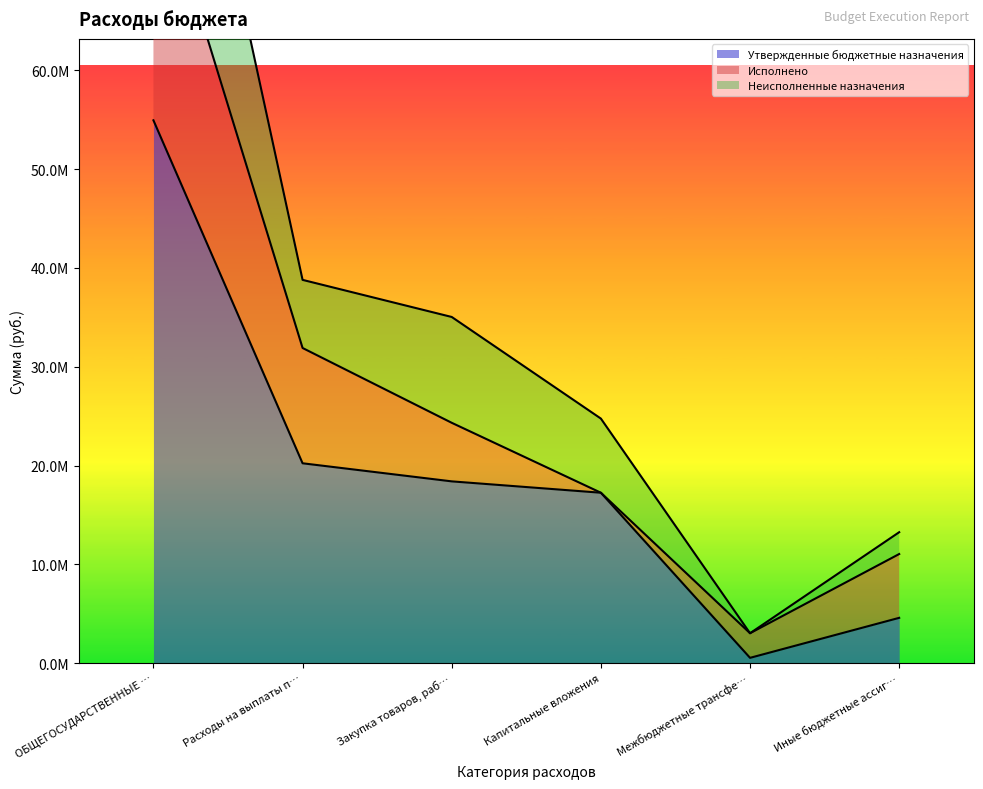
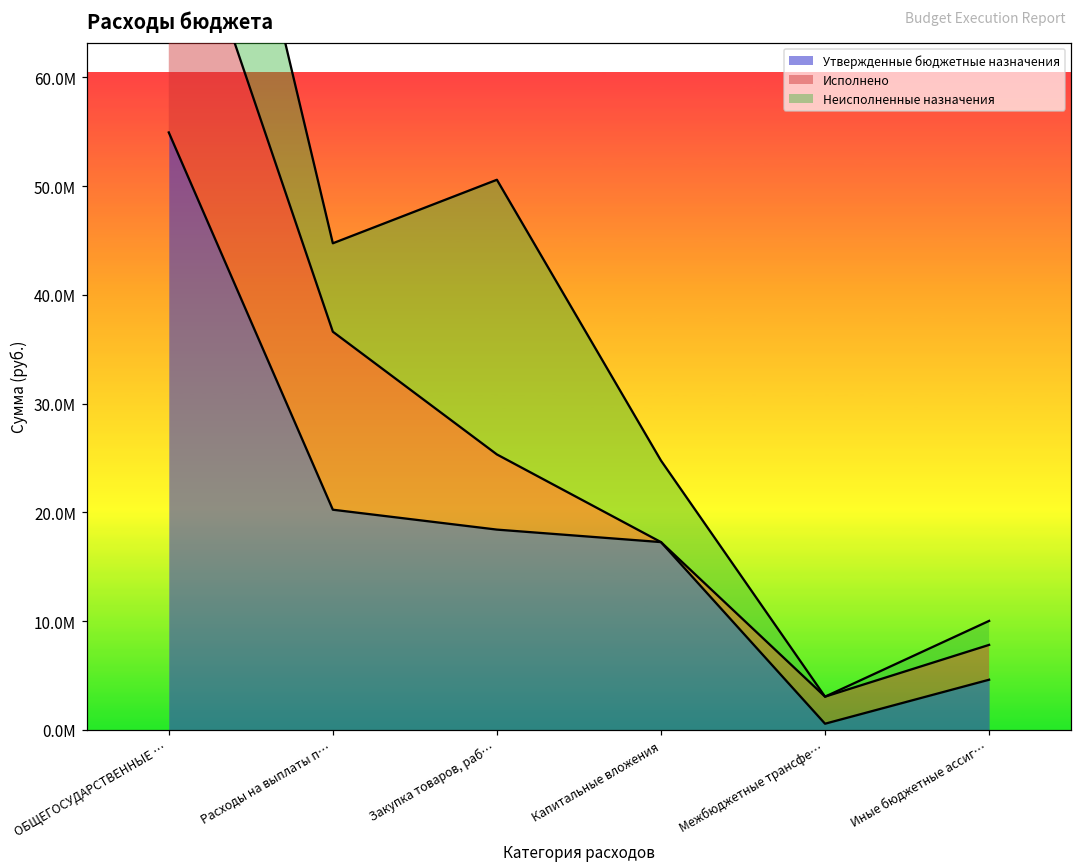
Исполнено, Расходы на выплаты п…: 12000000 -> 16000000
Неисполненные назначения, Расходы на выплаты п…: 7000000 -> 8000000
Исполнено, Закупка товаров, раб…: 6000000 -> 7000000
Неисполненные назначения, Закупка товаров, раб…: 11000000 -> 25000000
Исполнено, Иные бюджетные ассиг…: 6000000 -> 3000000
